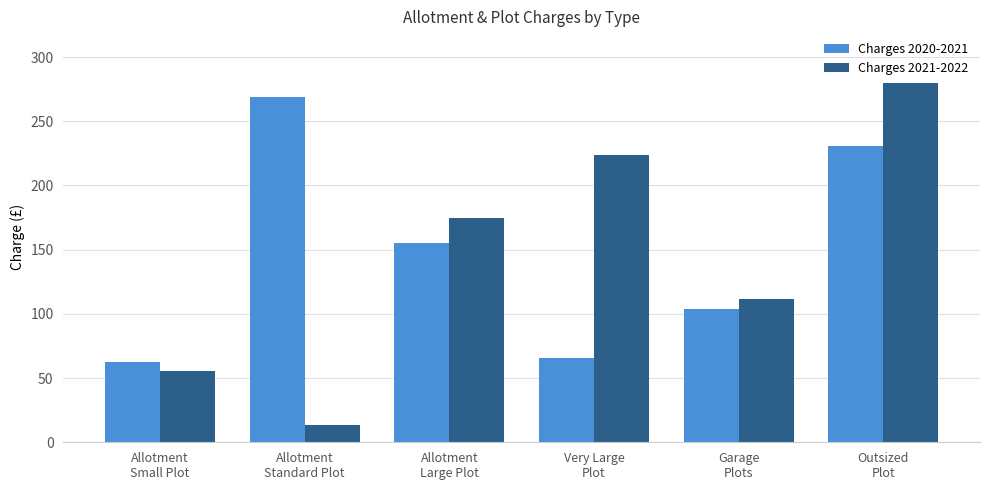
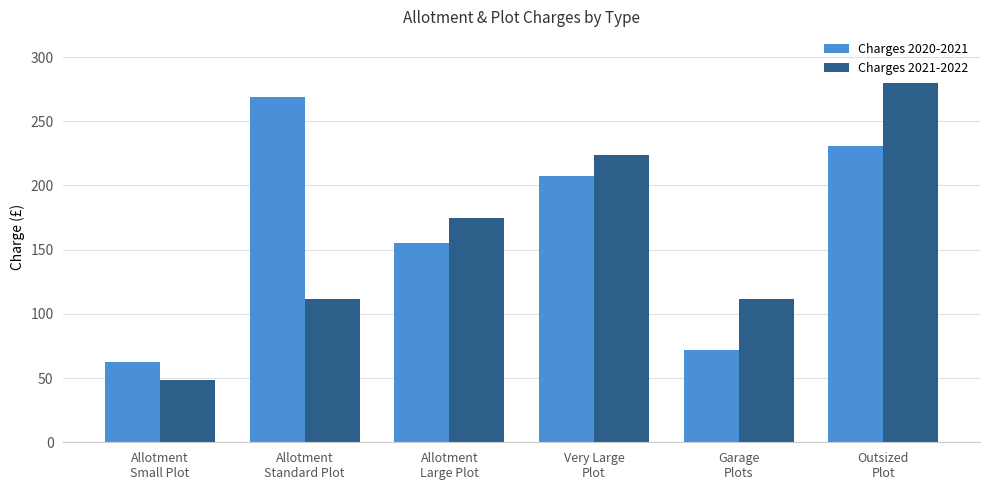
Charges 2021-2022, Allotment Small Plot: 56 -> 48
Charges 2021-2022, Allotment Standard Plot: 13 -> 112
Charges 2020-2021, Very Large Plot: 66 -> 207
Charges 2020-2021, Garage Plots: 104 -> 72
